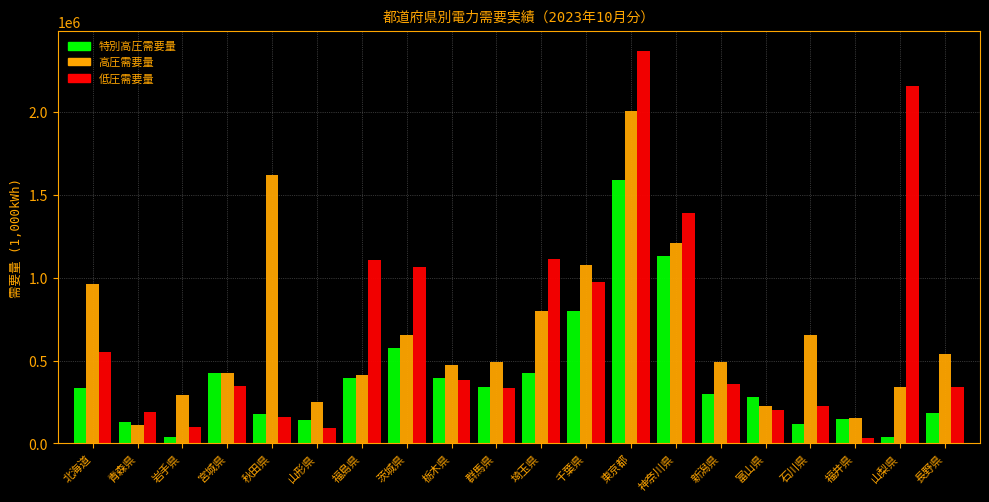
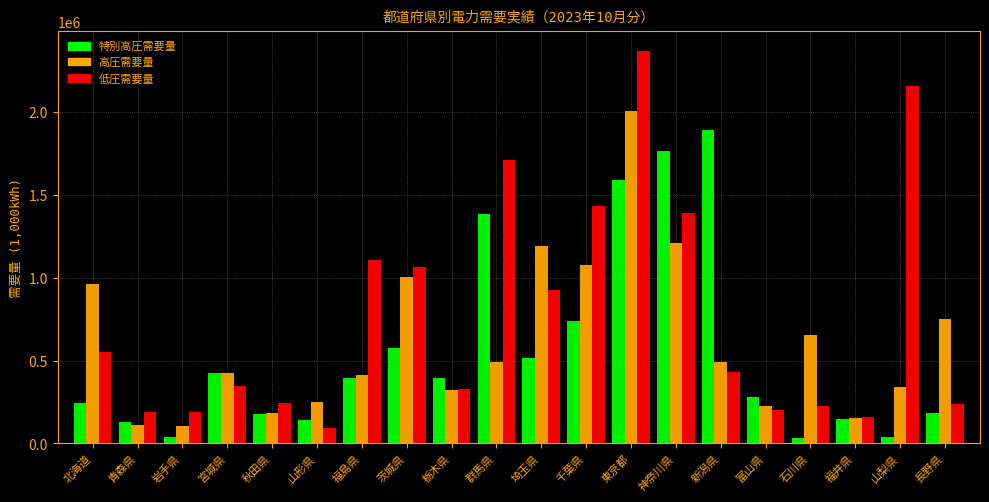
特別高圧需要量, 北海道: 340000 -> 240000
高圧需要量, 岩手県: 290000 -> 110000
低圧需要量, 岩手県: 100000 -> 190000
高圧需要量, 秋田県: 1620000 -> 180000
低圧需要量, 秋田県: 160000 -> 240000
高圧需要量, 茨城県: 660000 -> 1010000
高圧需要量, 栃木県: 470000 -> 320000
低圧需要量, 栃木県: 380000 -> 330000
特別高圧需要量, 群馬県: 340000 -> 1390000
低圧需要量, 群馬県: 340000 -> 1710000
特別高圧需要量, 埼玉県: 420000 -> 510000
高圧需要量, 埼玉県: 800000 -> 1190000
低圧需要量, 埼玉県: 1120000 -> 930000
特別高圧需要量, 千葉県: 800000 -> 740000
低圧需要量, 千葉県: 970000 -> 1430000
特別高圧需要量, 神奈川県: 1130000 -> 1770000
特別高圧需要量, 新潟県: 300000 -> 1890000
低圧需要量, 新潟県: 360000 -> 430000
特別高圧需要量, 石川県: 120000 -> 30000
低圧需要量, 福井県: 30000 -> 160000
高圧需要量, 長野県: 540000 -> 750000
低圧需要量, 長野県: 340000 -> 240000
